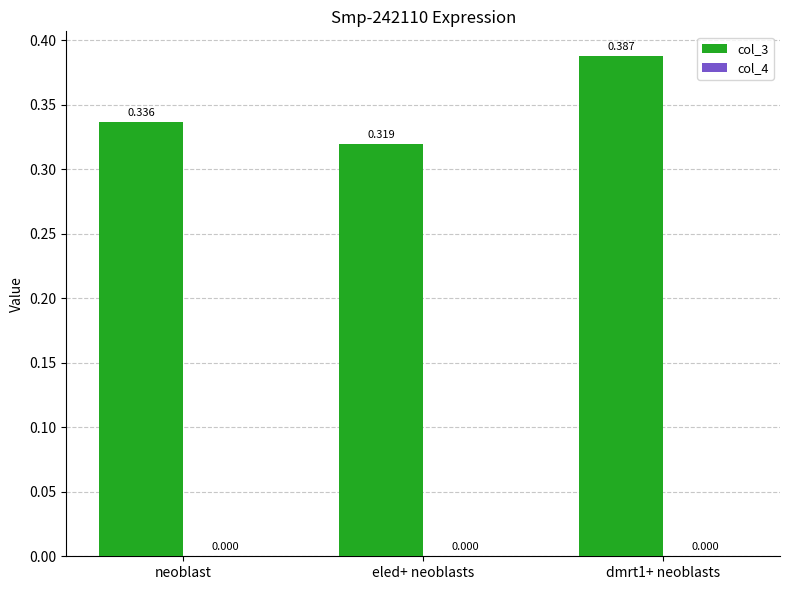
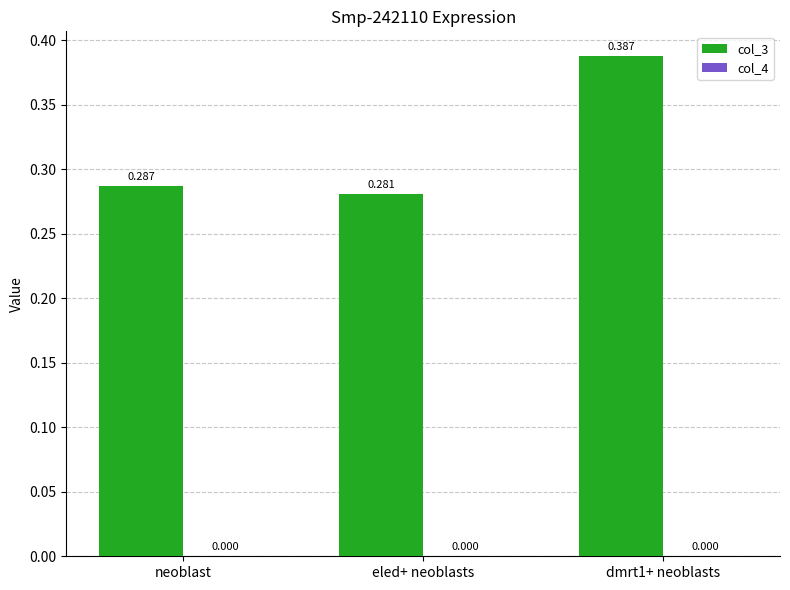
col_3, neoblast: 0.336 -> 0.287
col_3, eled+ neoblasts: 0.319 -> 0.281
